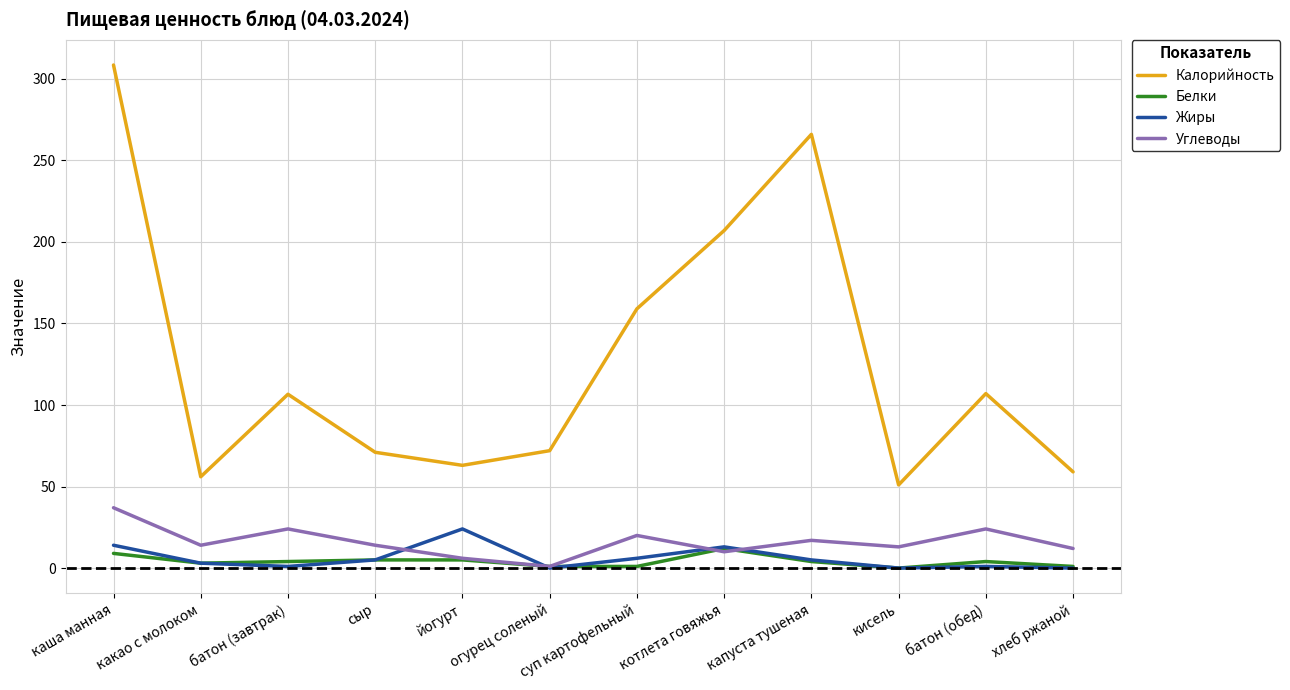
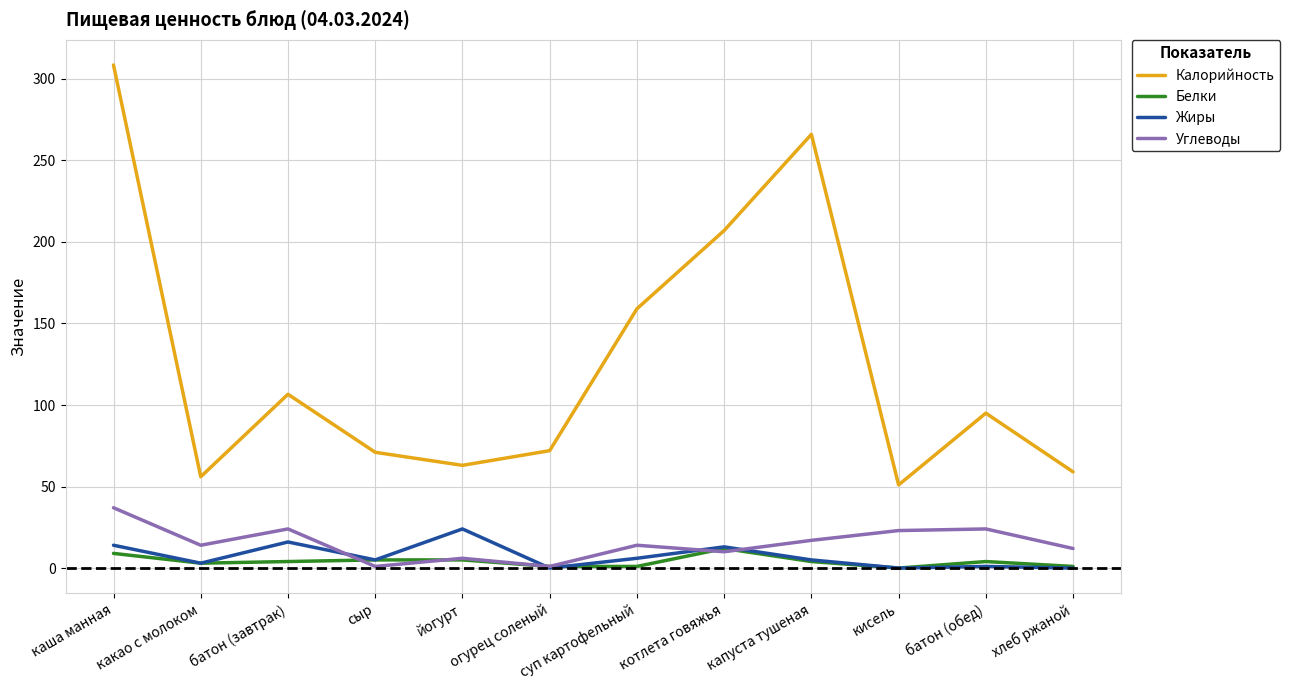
Жиры, батон (завтрак): 1 -> 16
Углеводы, сыр: 14 -> 1
Углеводы, суп картофельный: 20 -> 14
Углеводы, кисель: 13 -> 23
Калорийность, батон (обед): 107 -> 95
